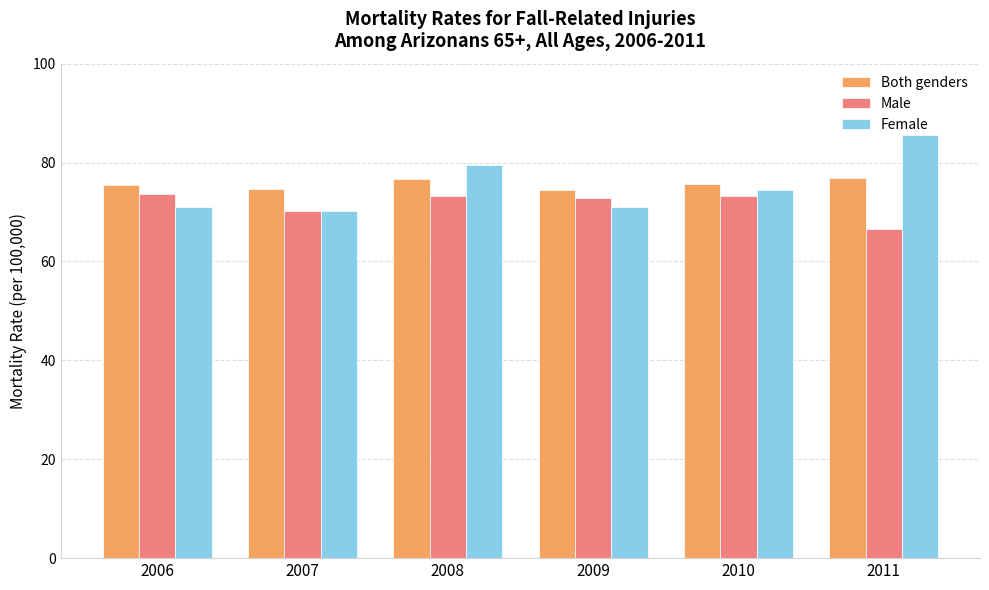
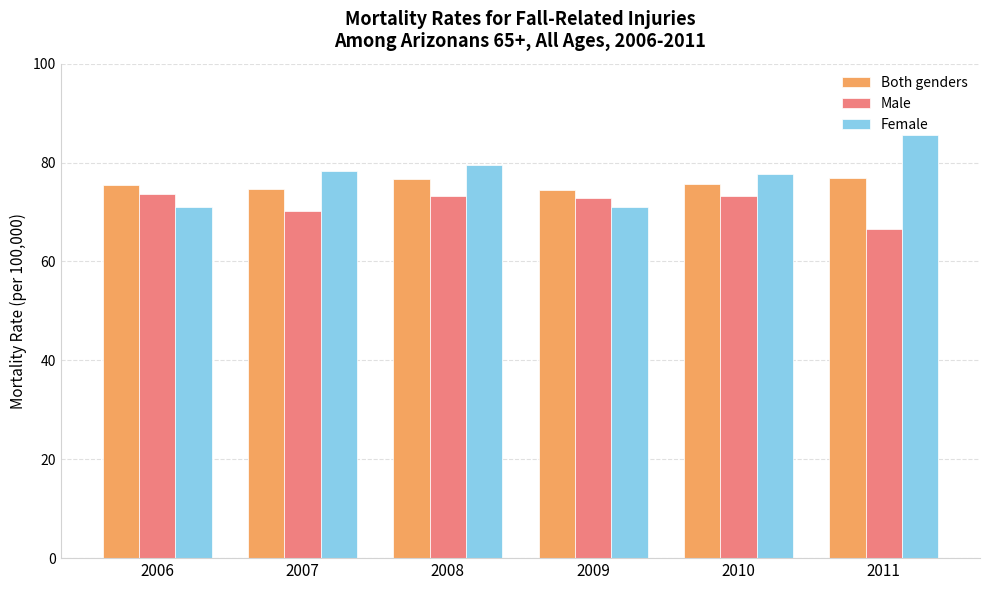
Female, 2007: 70 -> 78
Female, 2010: 75 -> 78
